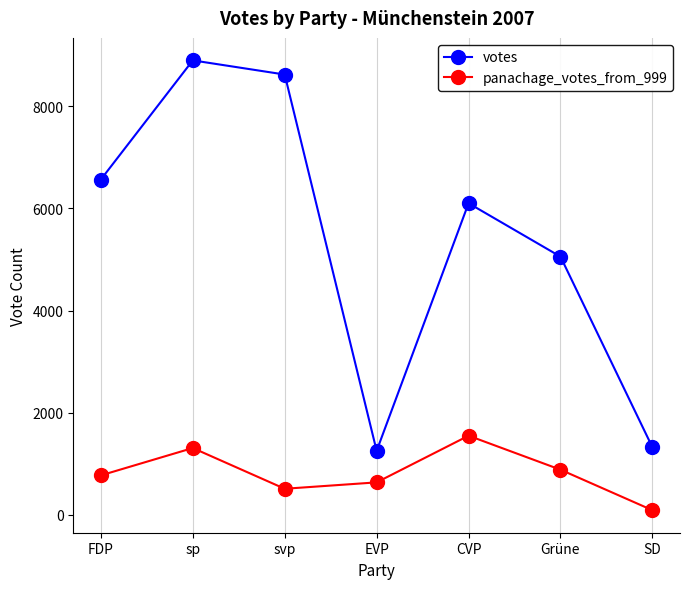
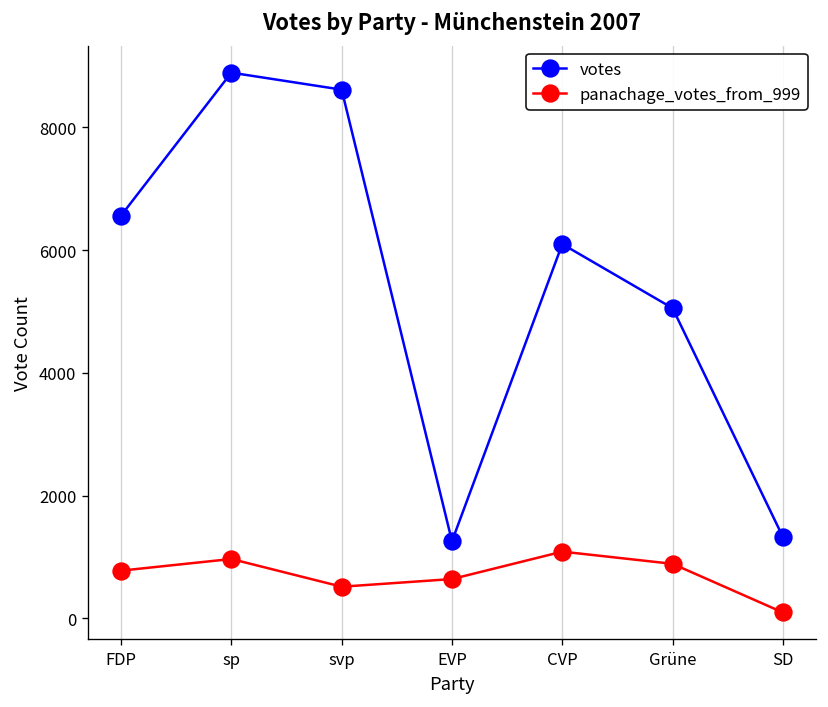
panachage_votes_from_999, sp: 1300 -> 1000
panachage_votes_from_999, CVP: 1600 -> 1100
